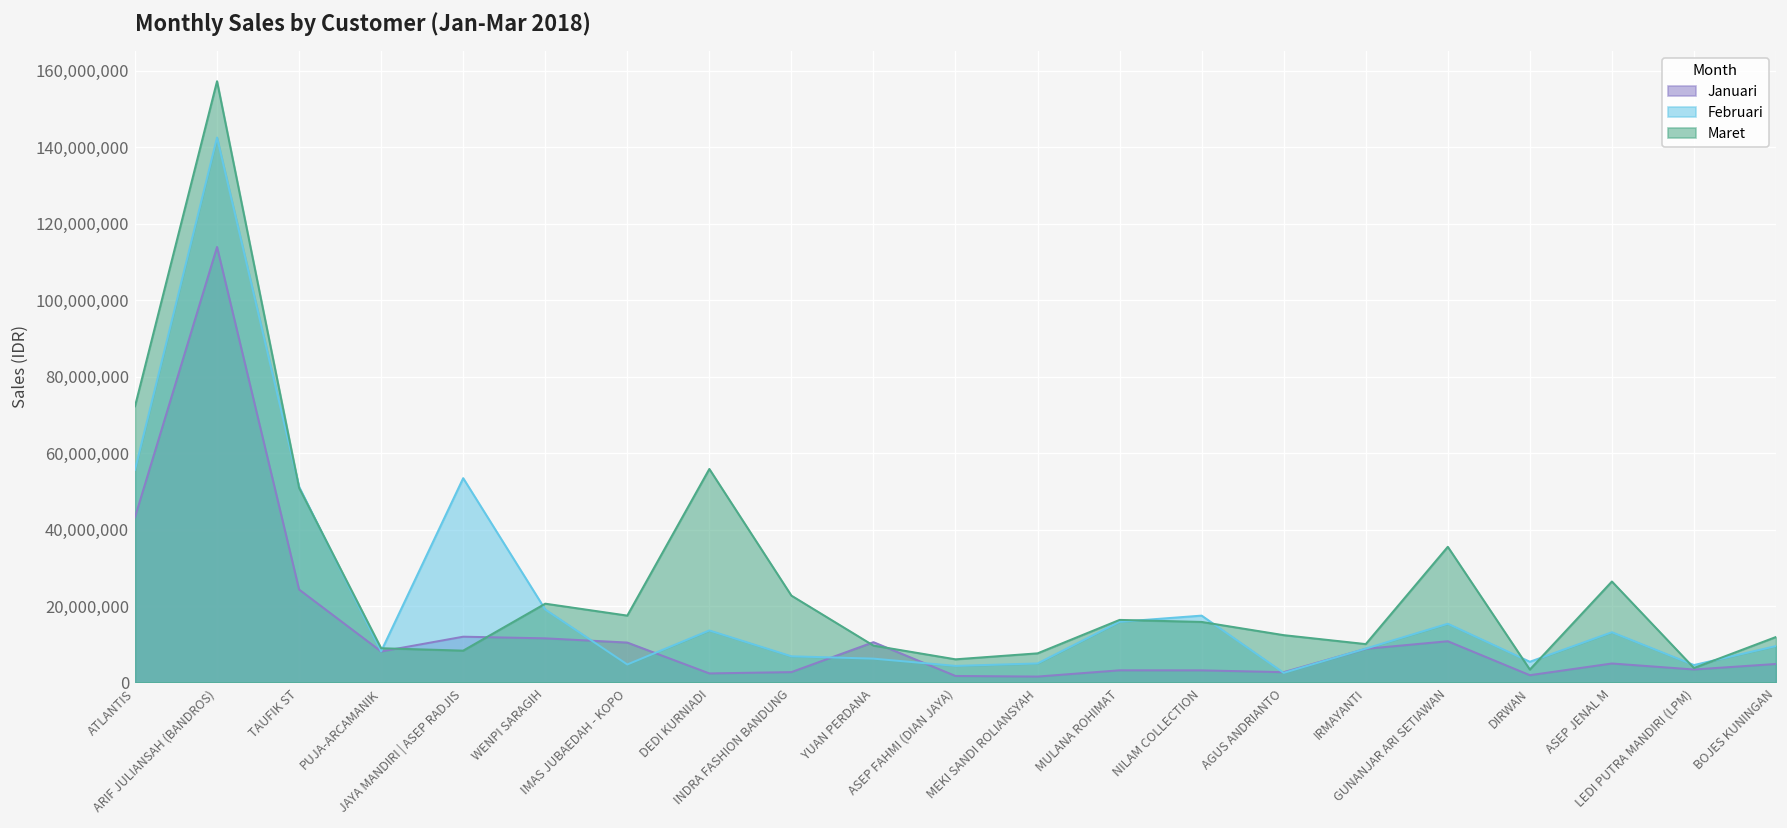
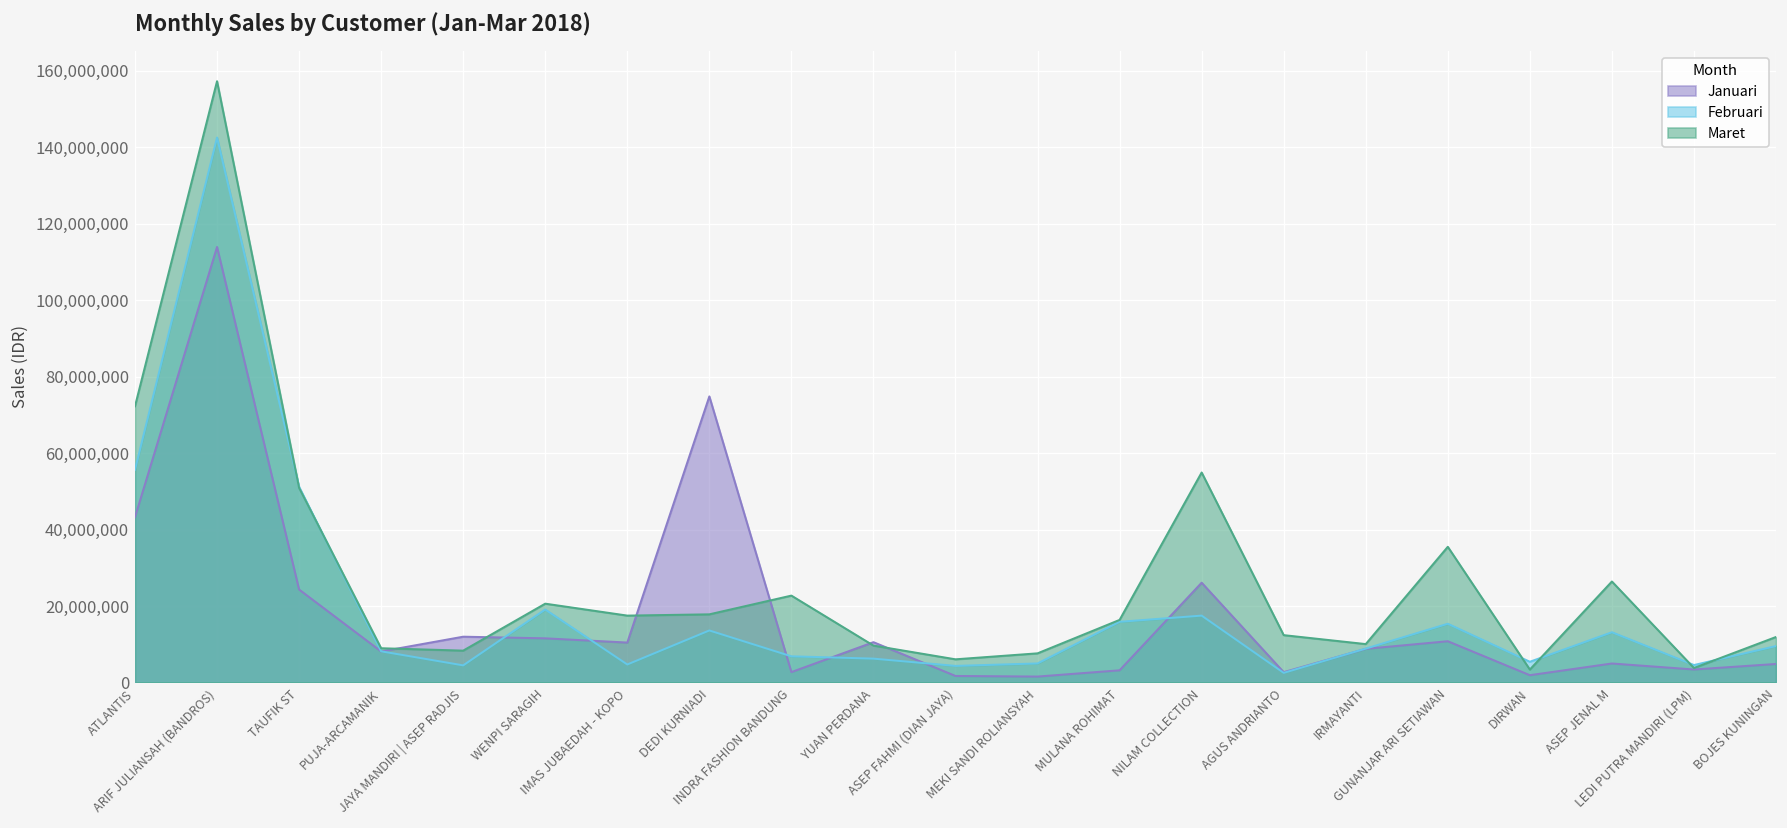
Februari, JAYA MANDIRI | ASEP RADJIS: 53,000,000 -> 4,000,000
Januari, DEDI KURNIADI: 2,000,000 -> 75,000,000
Maret, DEDI KURNIADI: 56,000,000 -> 18,000,000
Januari, NILAM COLLECTION: 3,000,000 -> 26,000,000
Maret, NILAM COLLECTION: 16,000,000 -> 55,000,000
